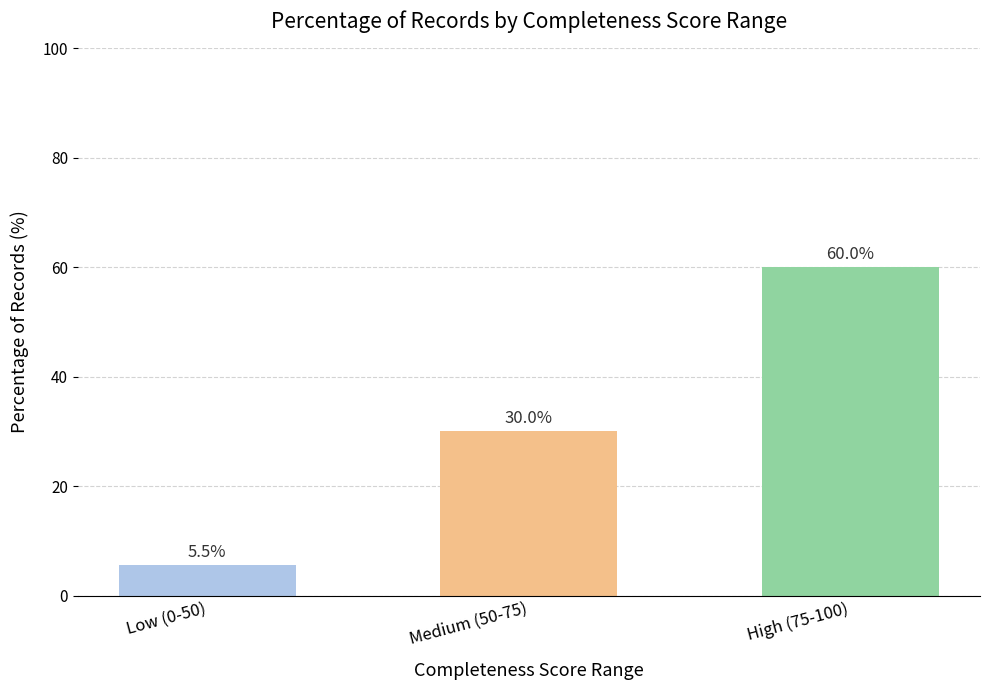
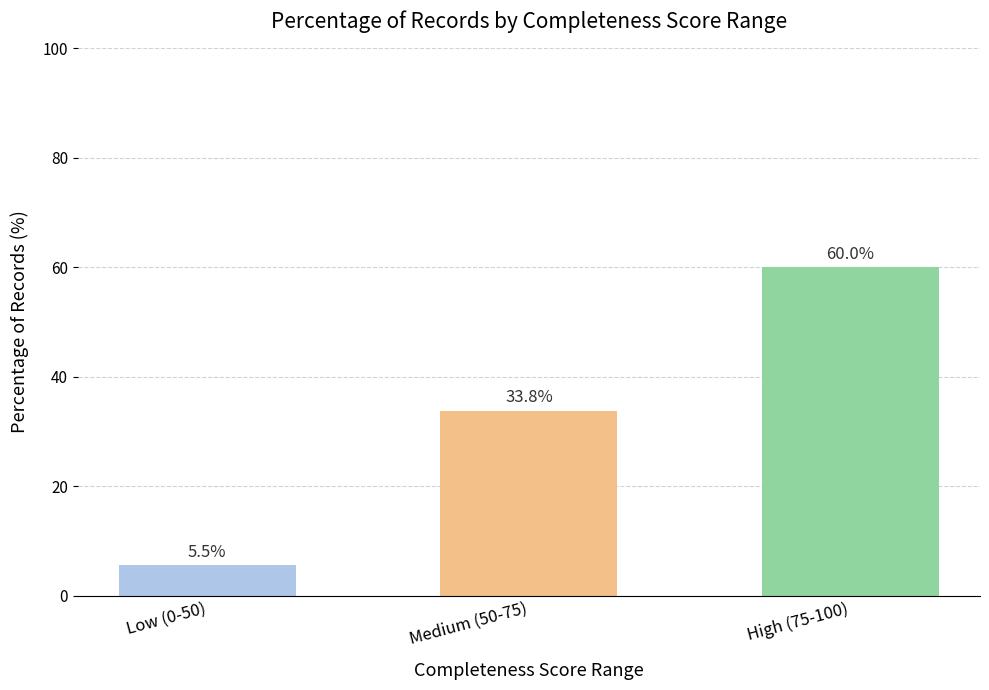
Medium (50-75): 30.0% -> 33.8%
